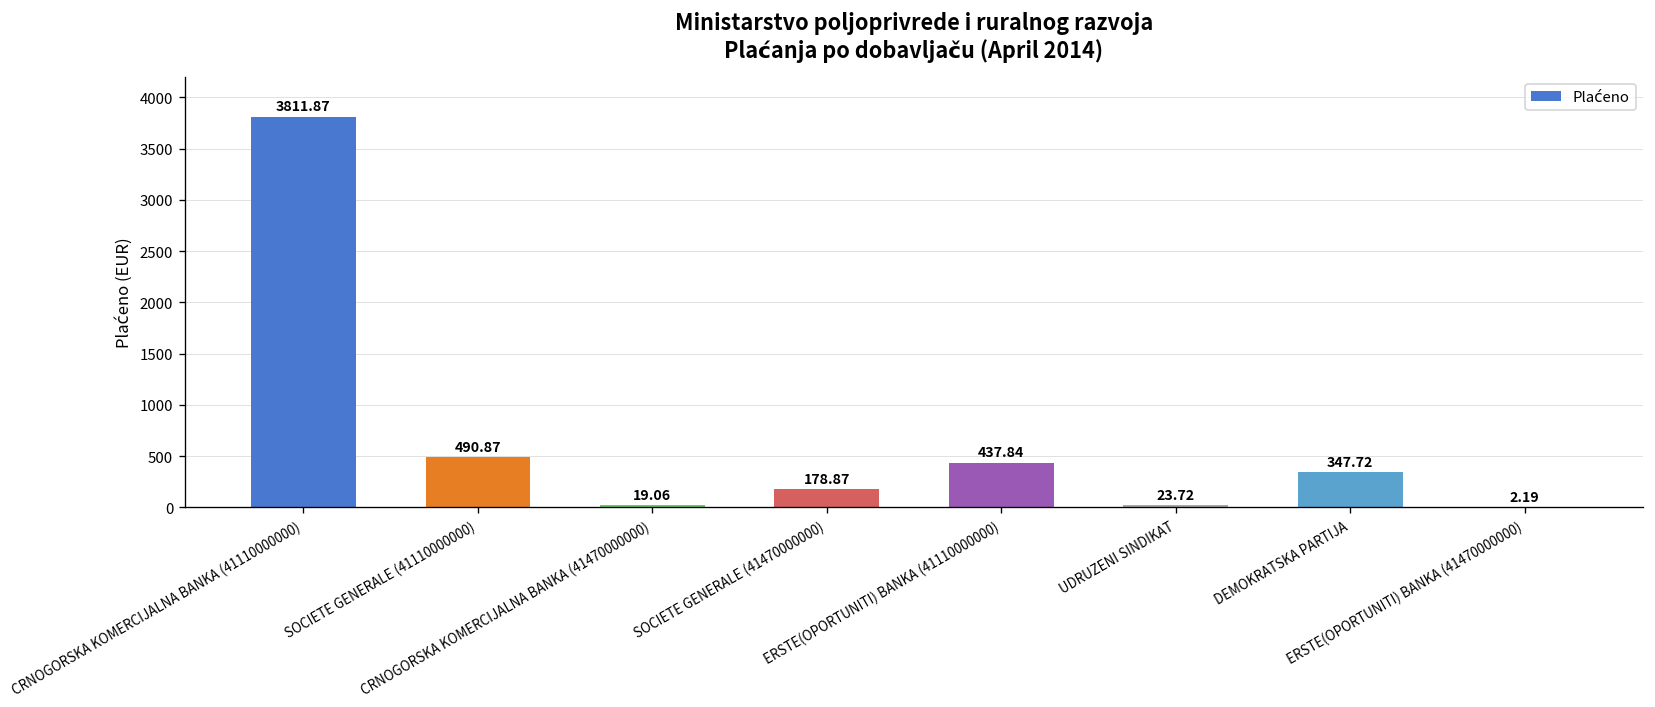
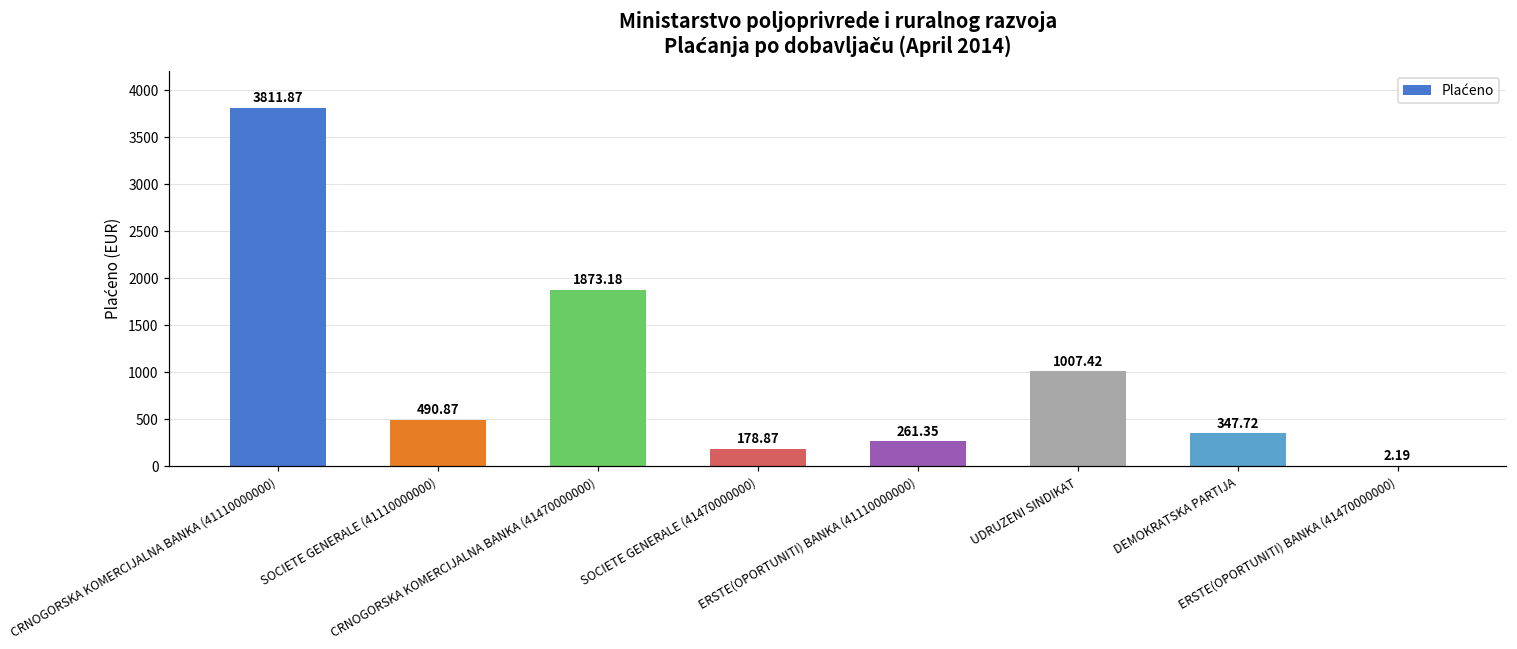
CRNOGORSKA KOMERCIJALNA BANKA (41470000000): 19.06 -> 1873.18
ERSTE(OPORTUNITI) BANKA (41110000000): 437.84 -> 261.35
UDRUZENI SINDIKAT: 23.72 -> 1007.42
